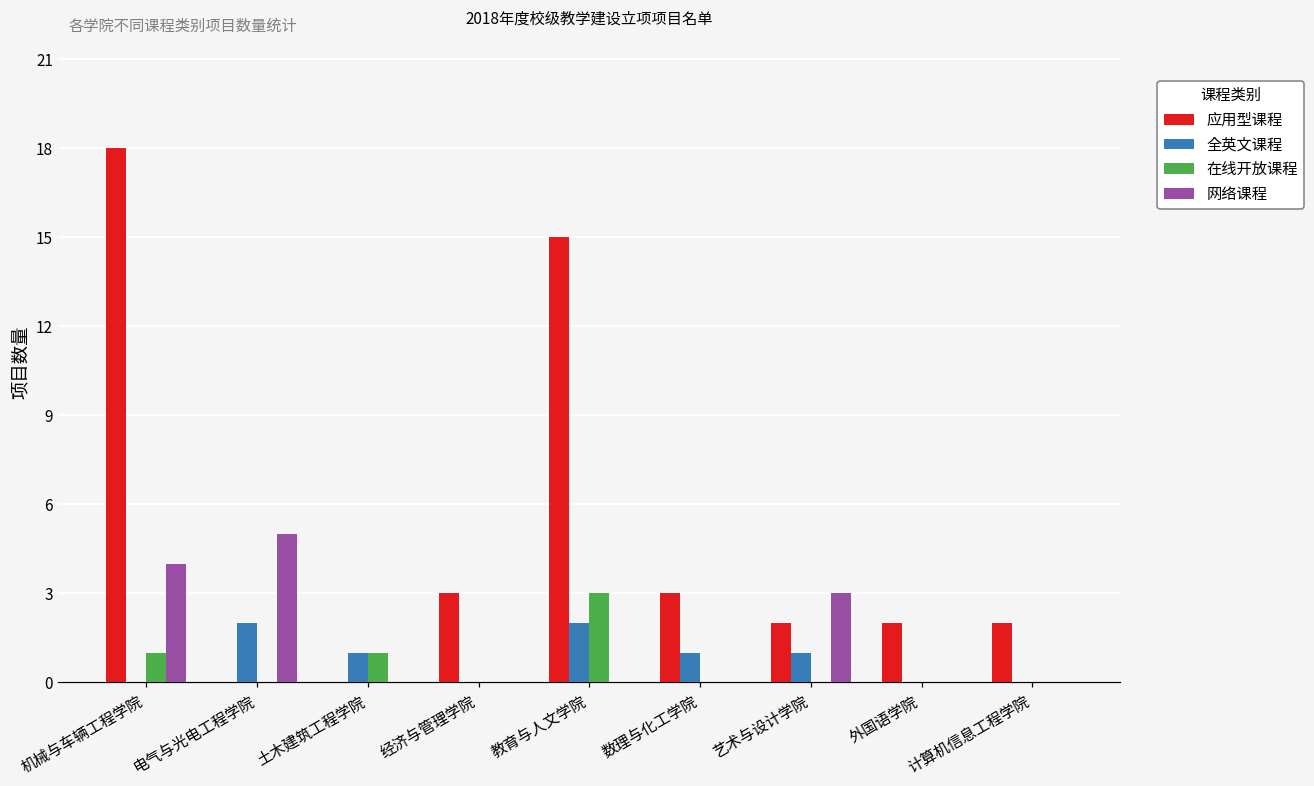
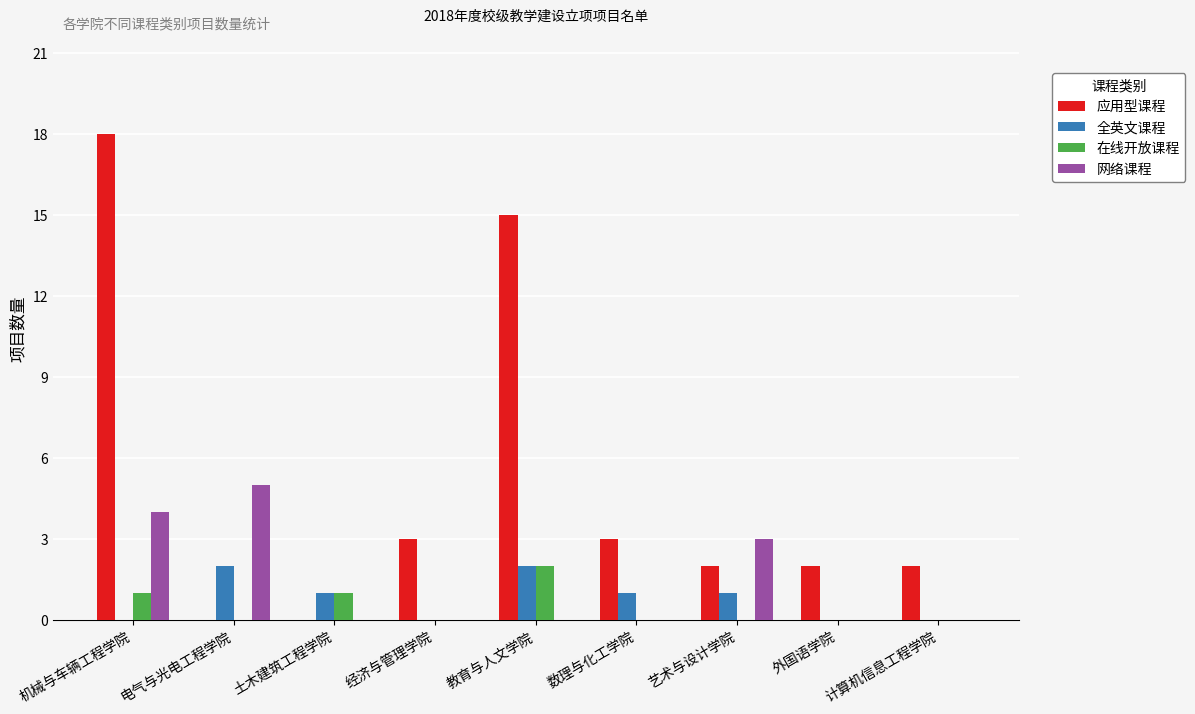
在线开放课程, 教育与人文学院: 3 -> 2
